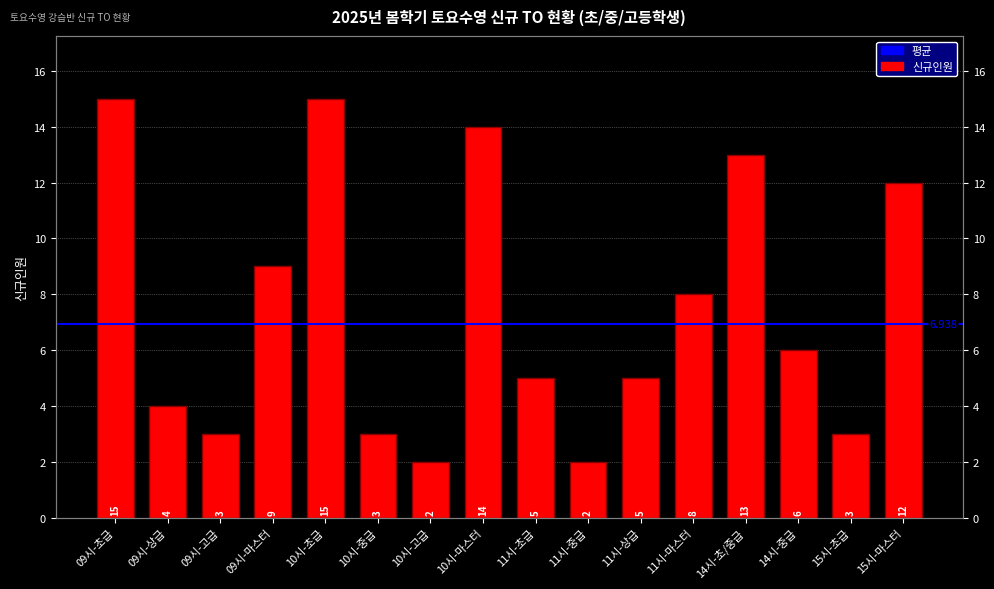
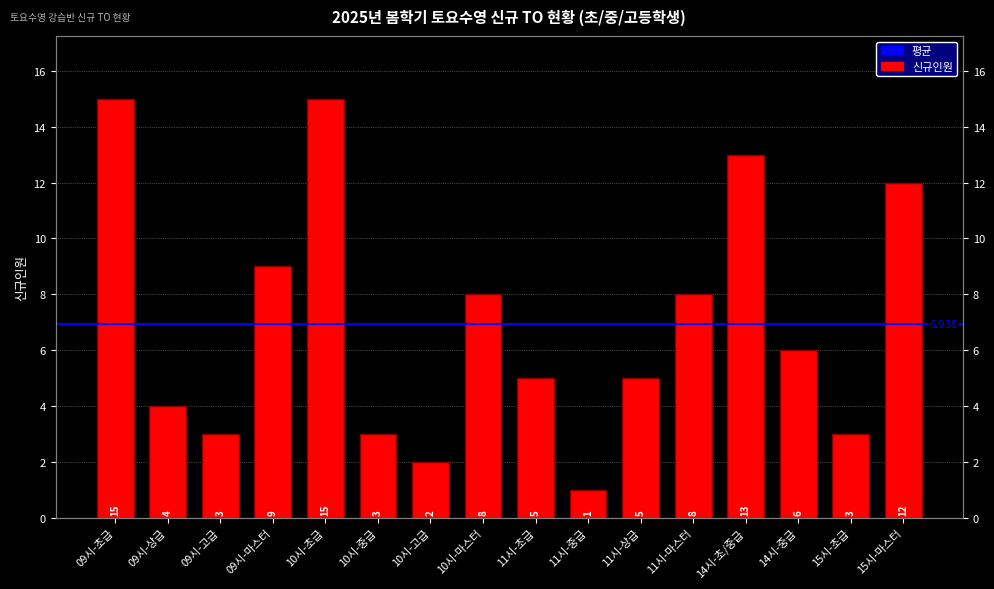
10시-마스터: 14 -> 8
11시-중급: 2 -> 1
